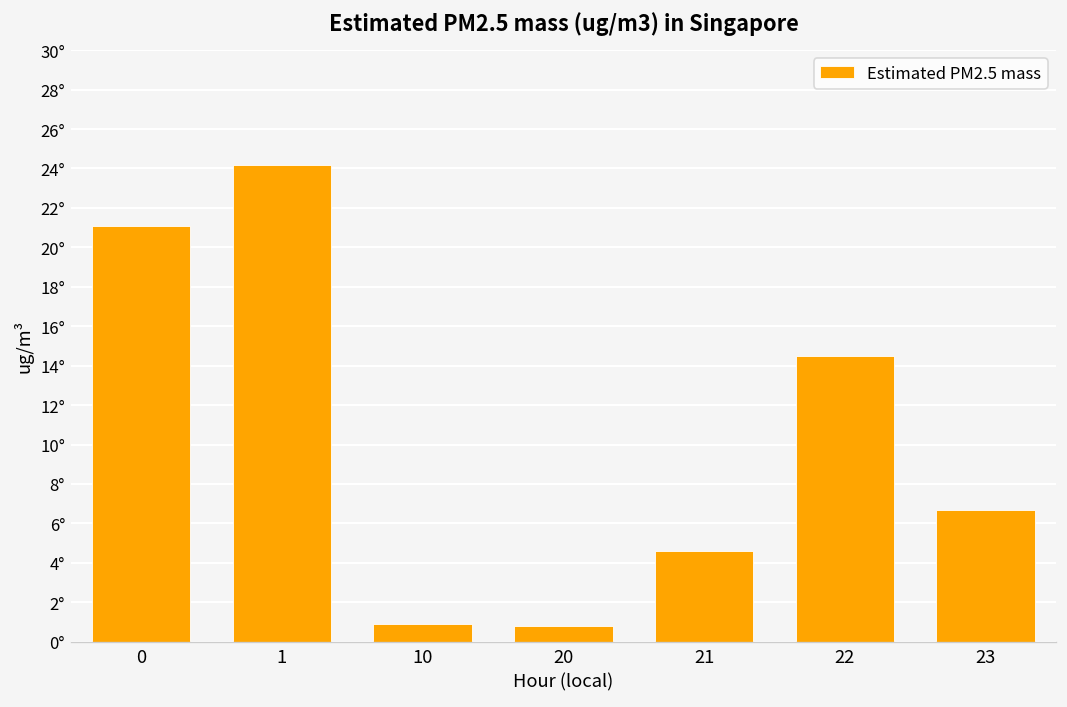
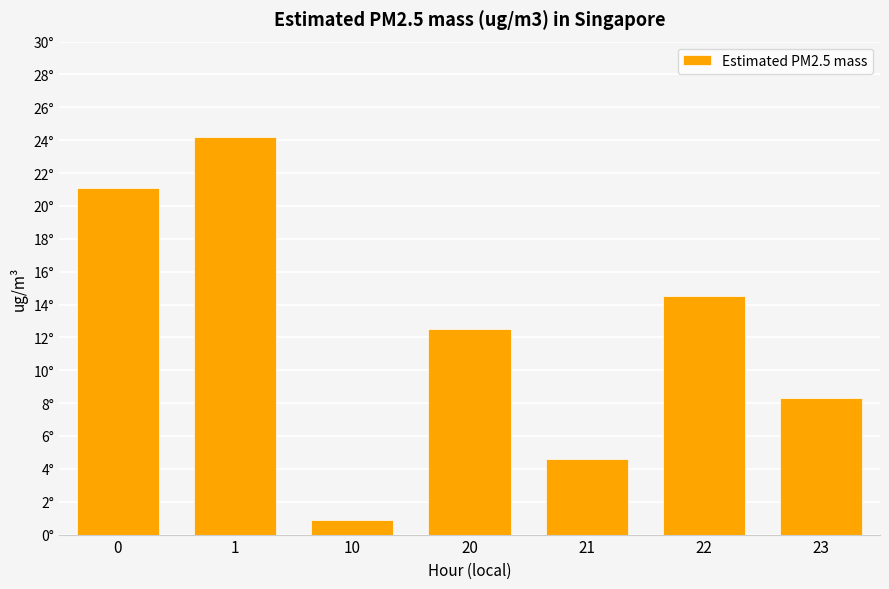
20: 0.8° -> 12.5°
23: 6.7° -> 8.3°
